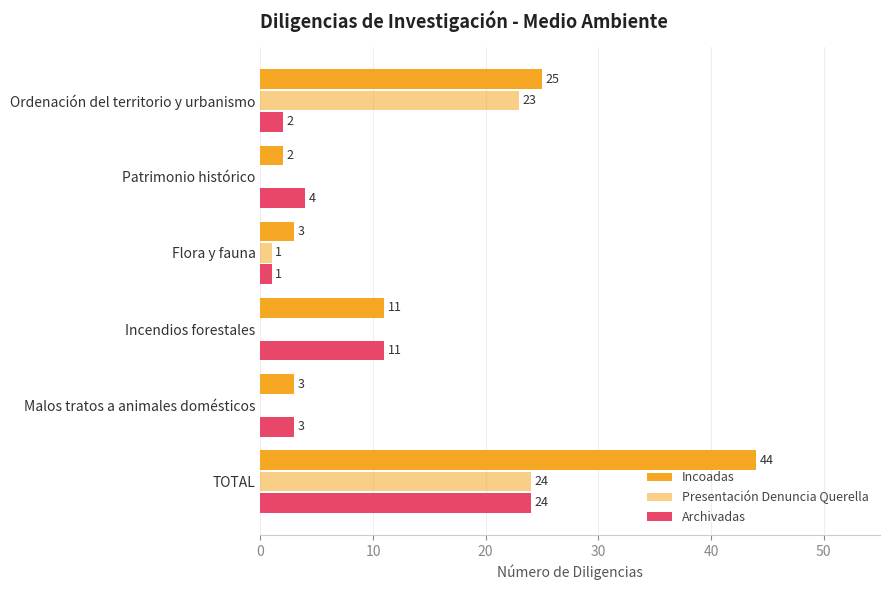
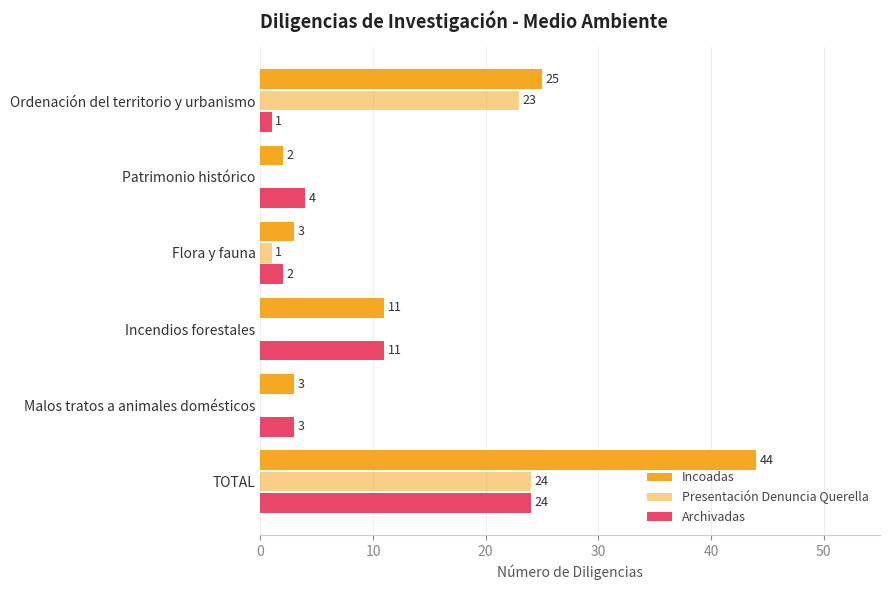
Archivadas, Ordenación del territorio y urbanismo: 2 -> 1
Archivadas, Flora y fauna: 1 -> 2
